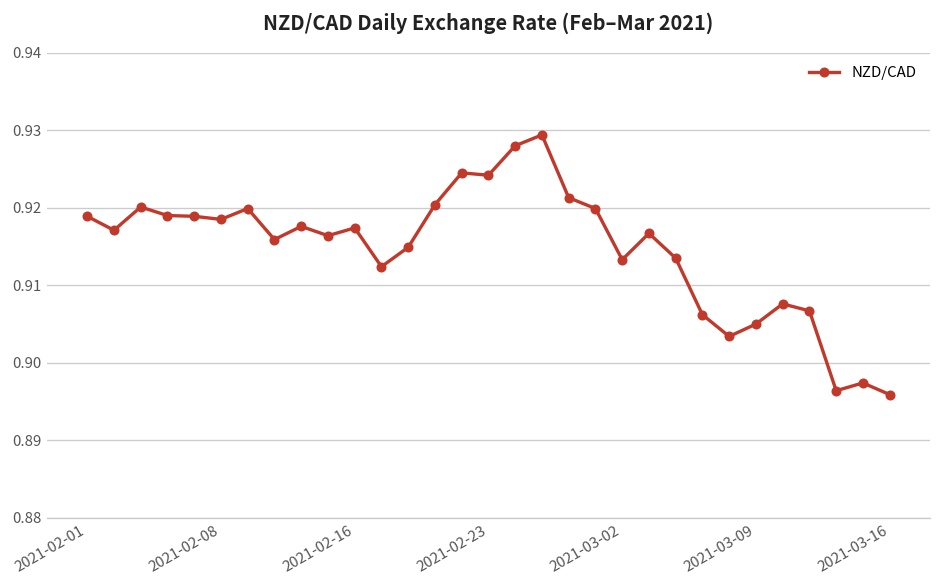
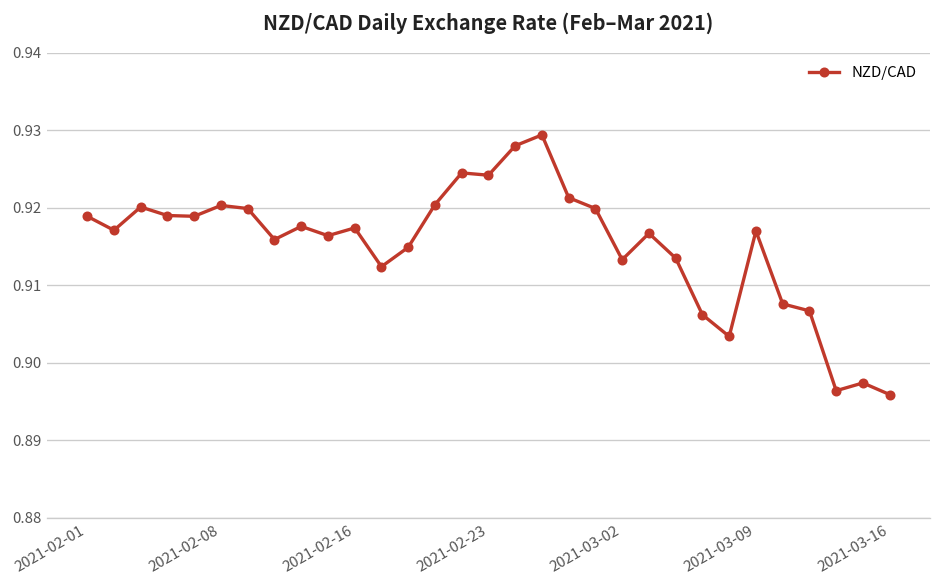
2021-02-08: 0.919 -> 0.920
2021-03-09: 0.905 -> 0.917
